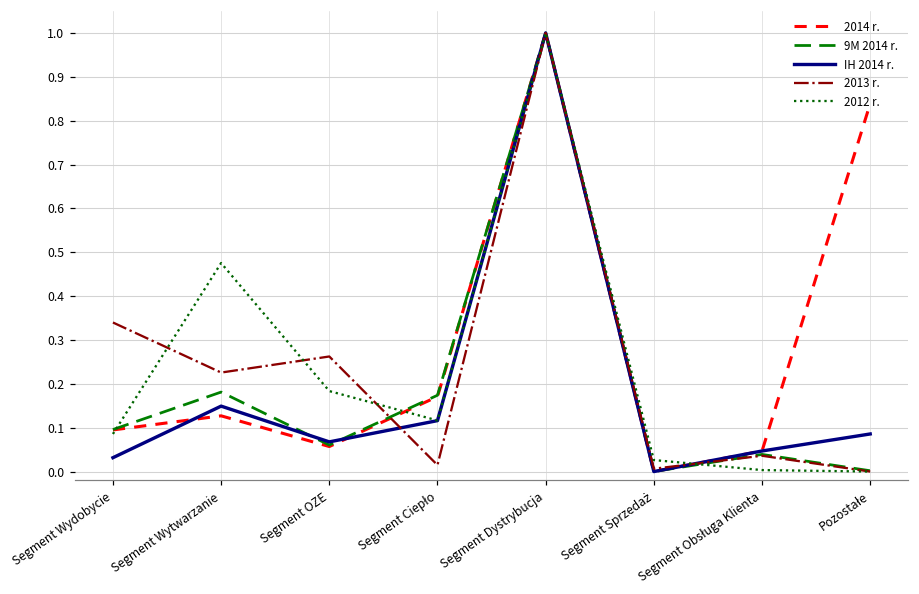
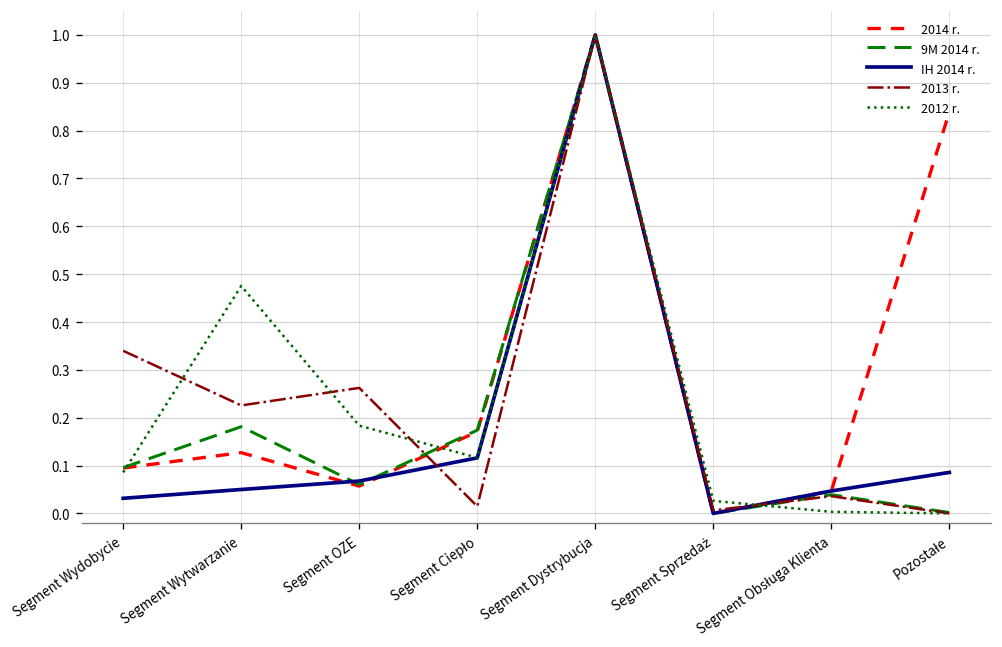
IH 2014 r., Segment Wytwarzanie: 0.15 -> 0.05
